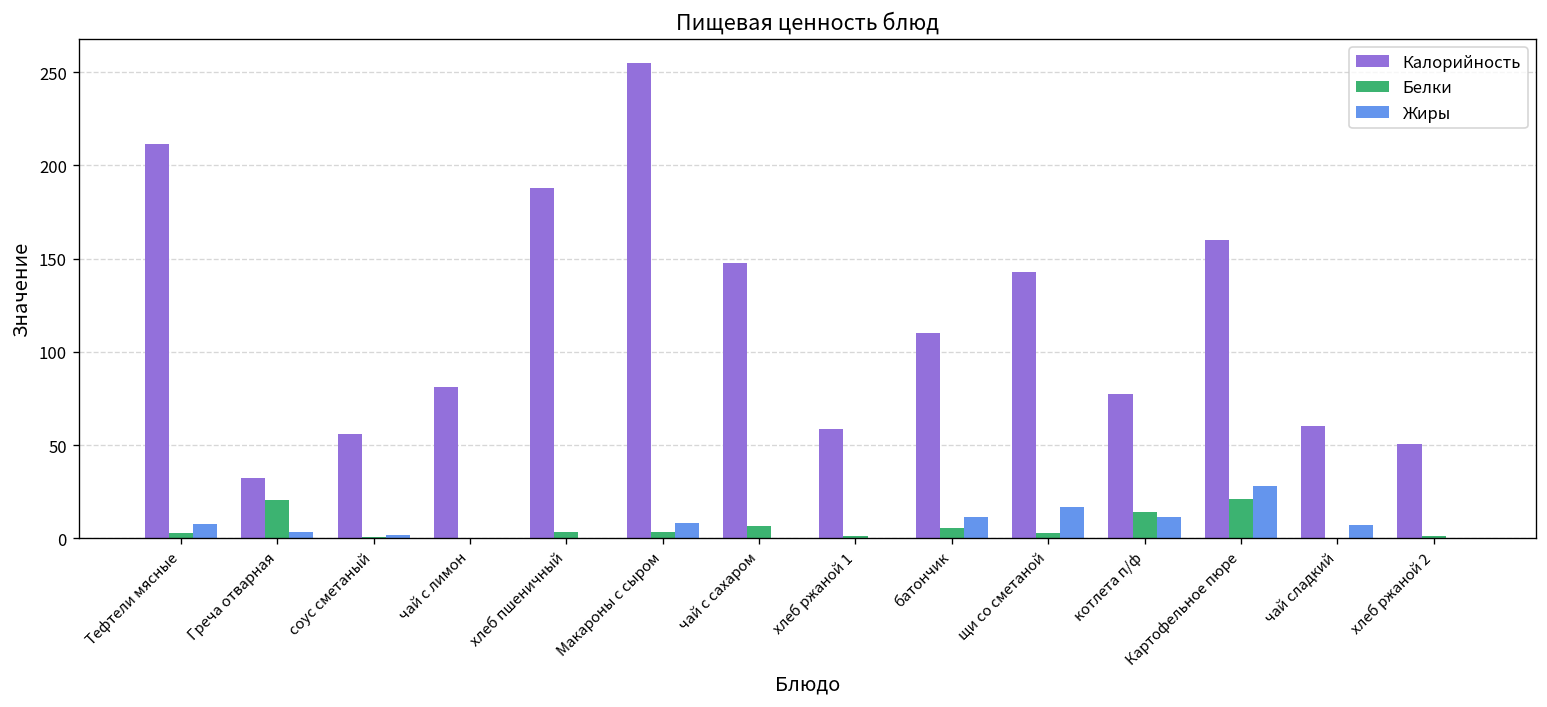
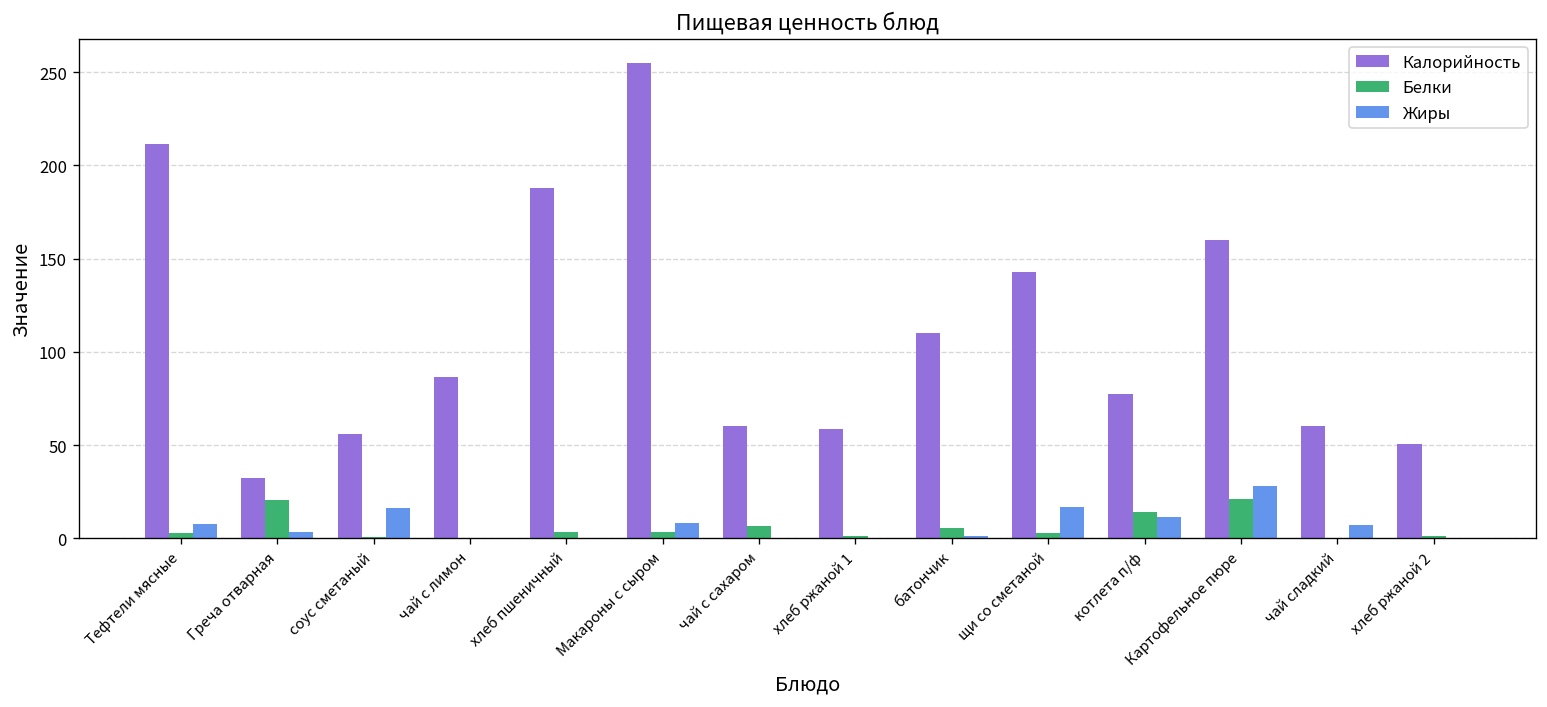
Жиры, соус сметаный: 2 -> 16
Калорийность, чай с лимон: 81 -> 86
Калорийность, чай с сахаром: 148 -> 60
Жиры, батончик: 11 -> 1
